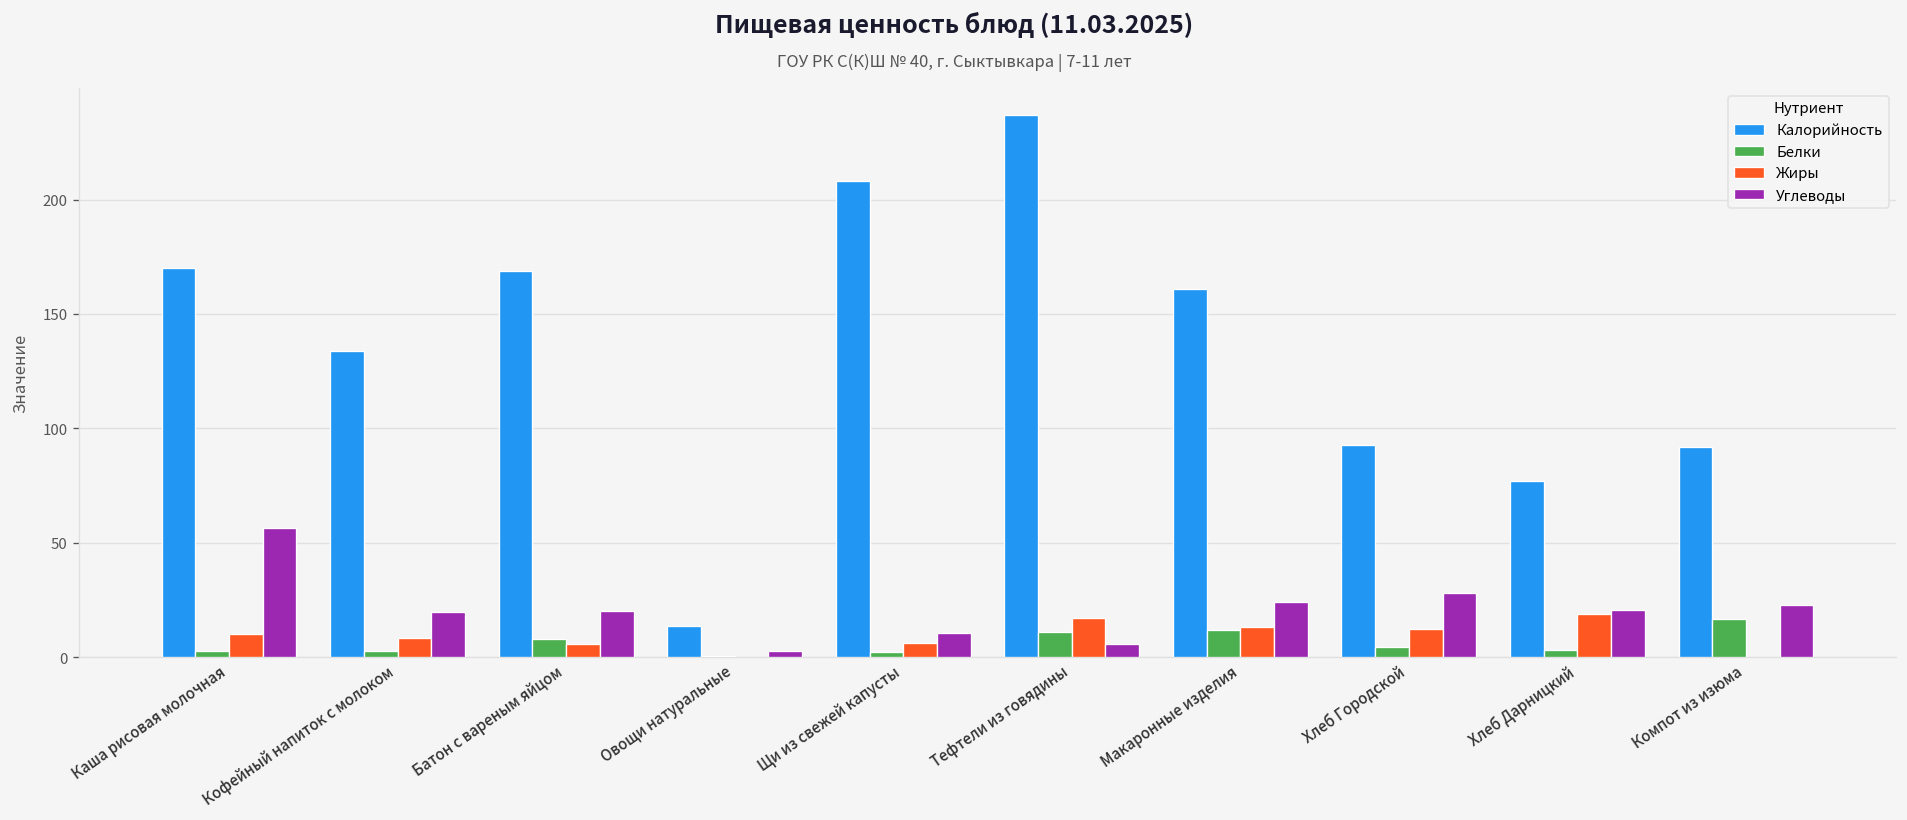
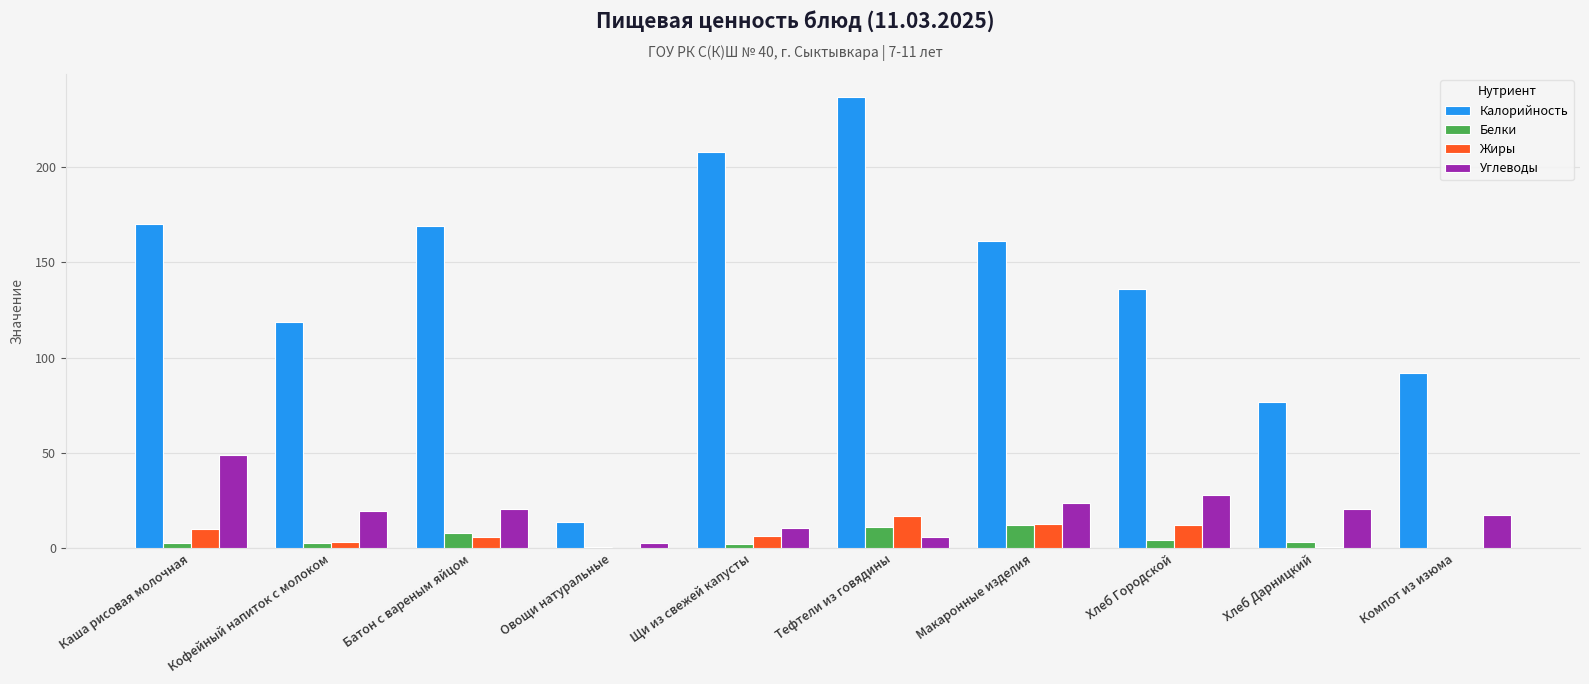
Углеводы, Каша рисовая молочная: 57 -> 49
Калорийность, Кофейный напиток с молоком: 134 -> 119
Жиры, Кофейный напиток с молоком: 8 -> 3
Калорийность, Хлеб Городской: 93 -> 136
Жиры, Хлеб Дарницкий: 19 -> 1
Белки, Компот из изюма: 17 -> 0
Углеводы, Компот из изюма: 23 -> 17
